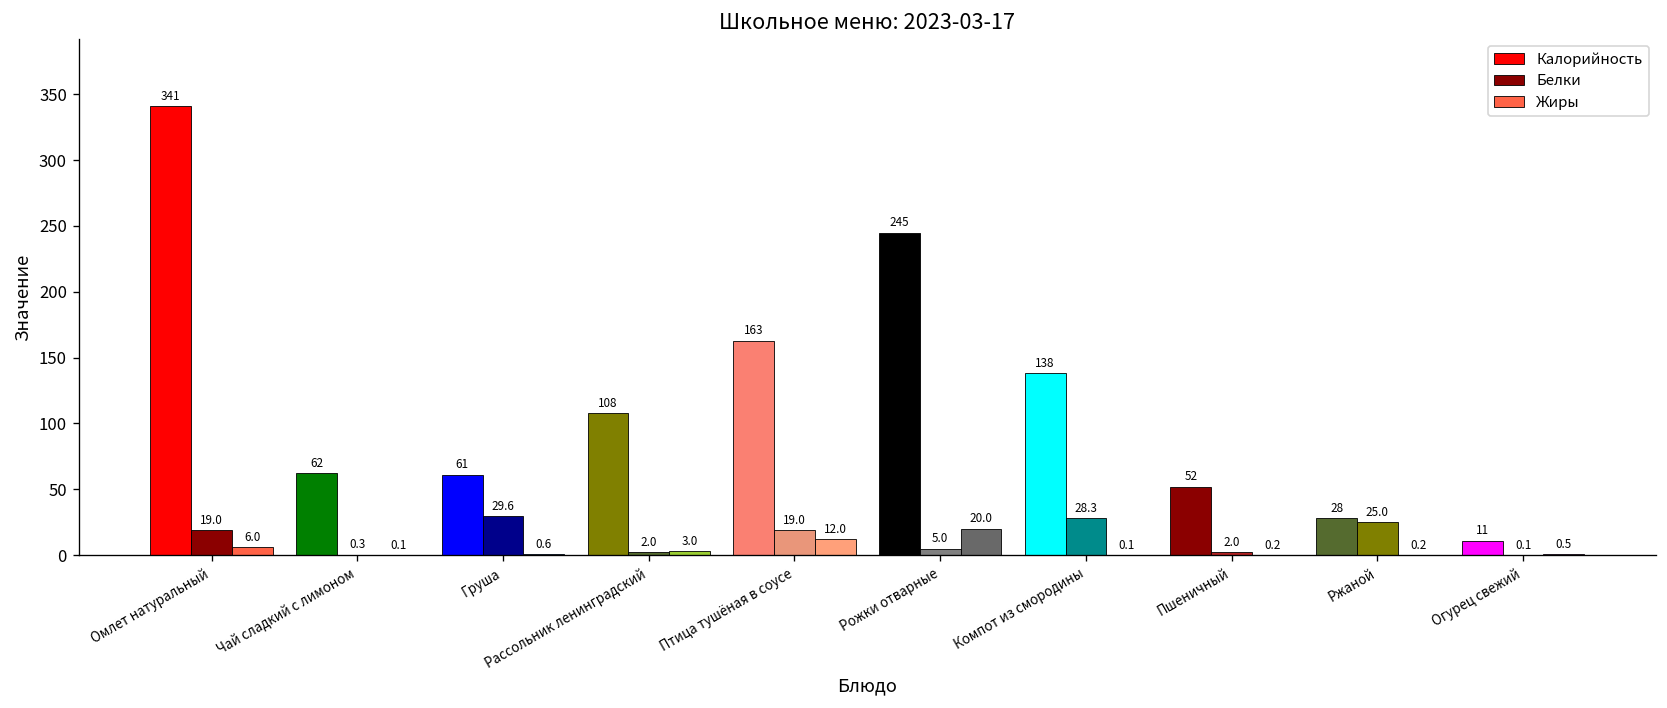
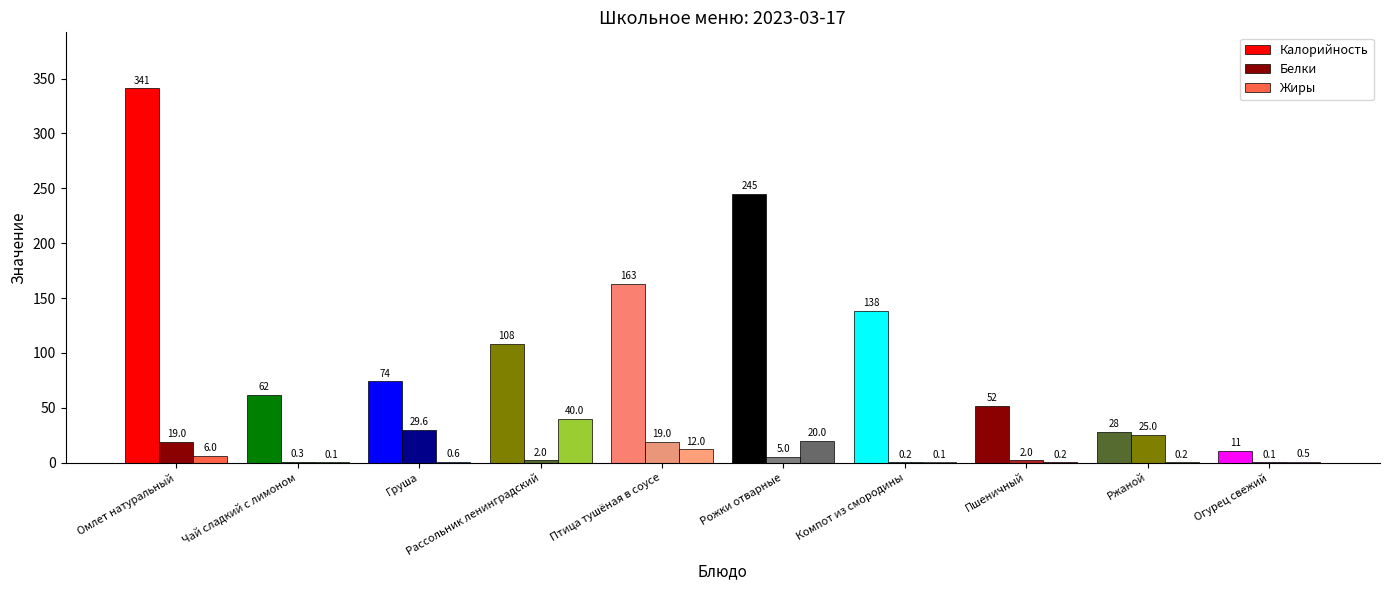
Калорийность, Груша: 61 -> 74
Жиры, Рассольник ленинградский: 3.0 -> 40.0
Белки, Компот из смородины: 28.3 -> 0.2
